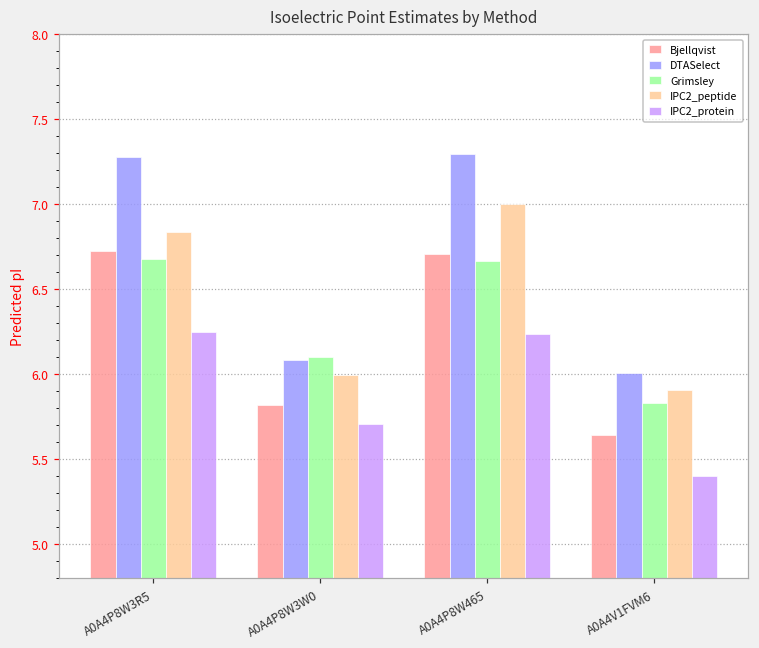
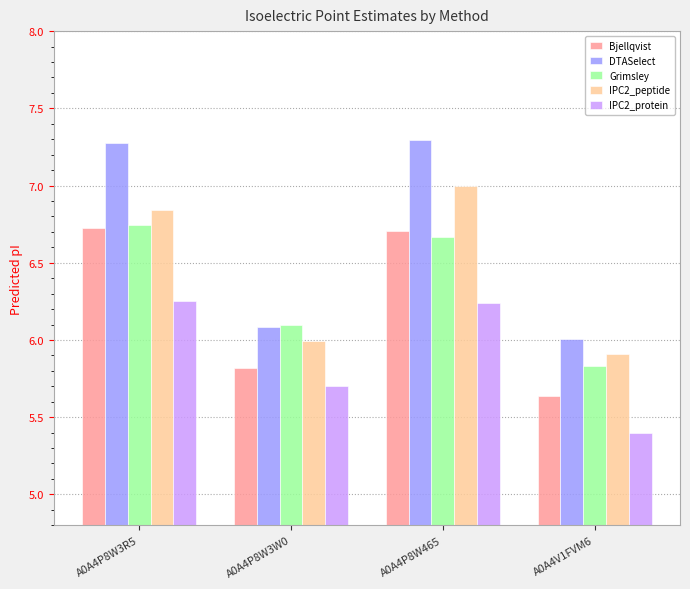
Grimsley, A0A4P8W3R5: 6.68 -> 6.75
